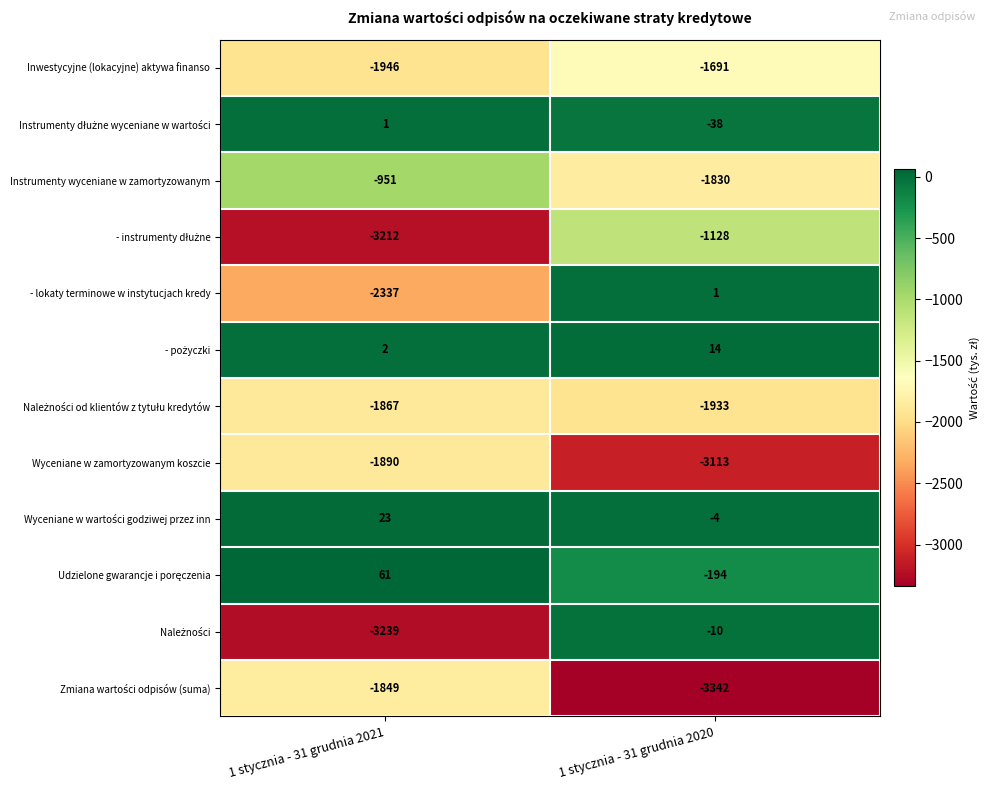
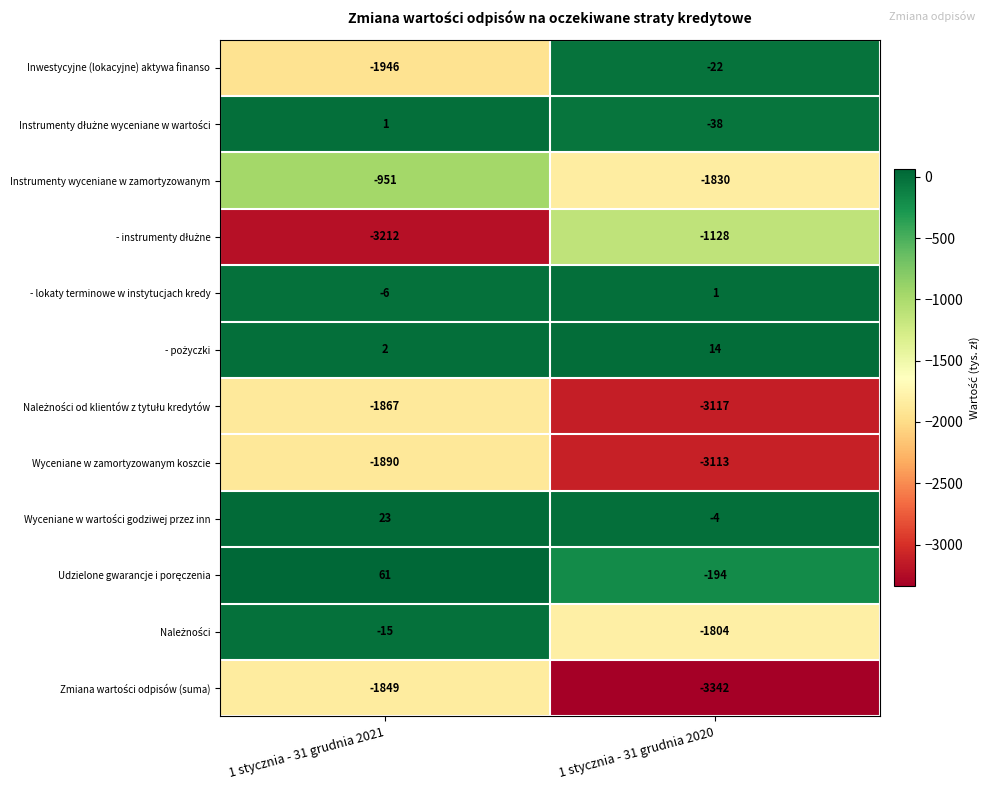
Inwestycyjne (lokacyjne) aktywa finanso, 1 stycznia - 31 grudnia 2020: -1691 -> -22
- lokaty terminowe w instytucjach kredy, 1 stycznia - 31 grudnia 2021: -2337 -> -6
Należności od klientów z tytułu kredytów, 1 stycznia - 31 grudnia 2020: -1933 -> -3117
Należności, 1 stycznia - 31 grudnia 2021: -3239 -> -15
Należności, 1 stycznia - 31 grudnia 2020: -10 -> -1804
